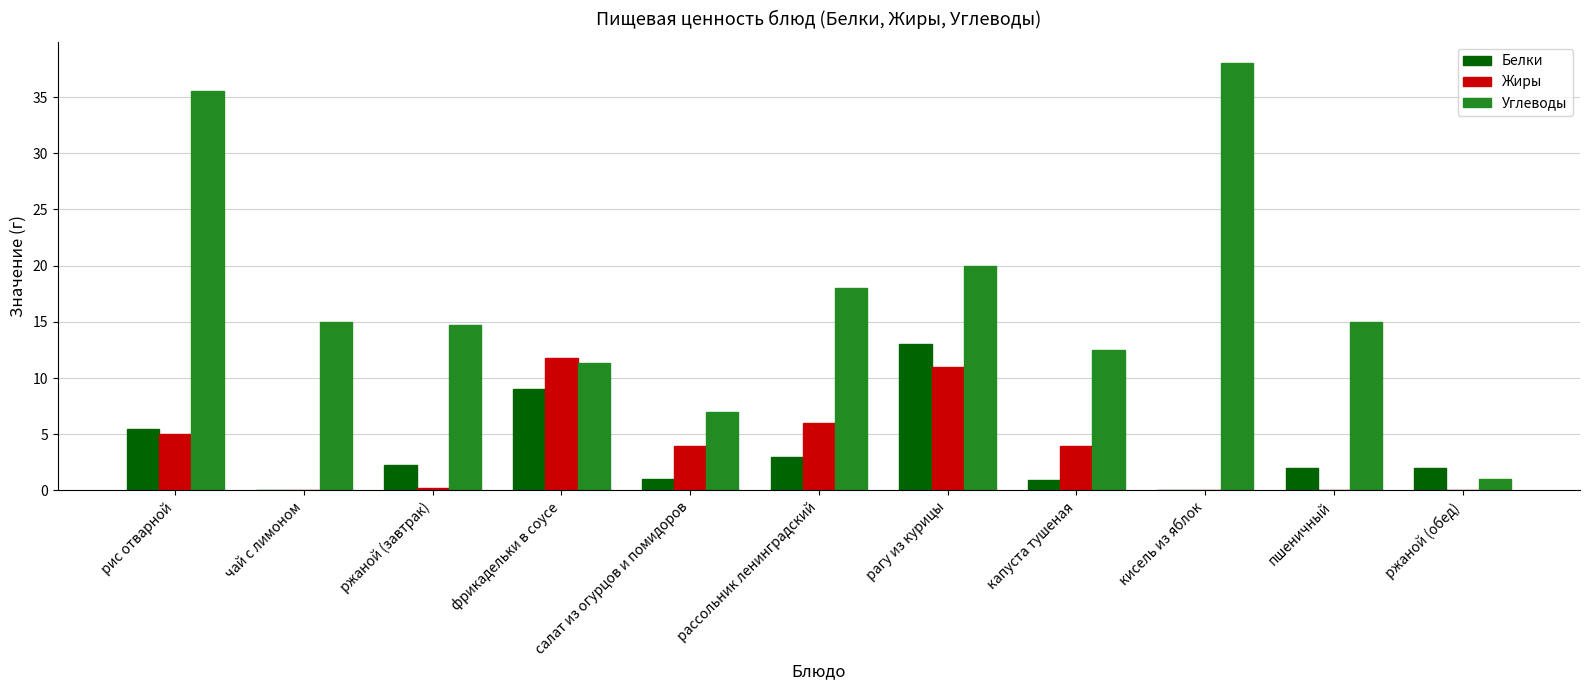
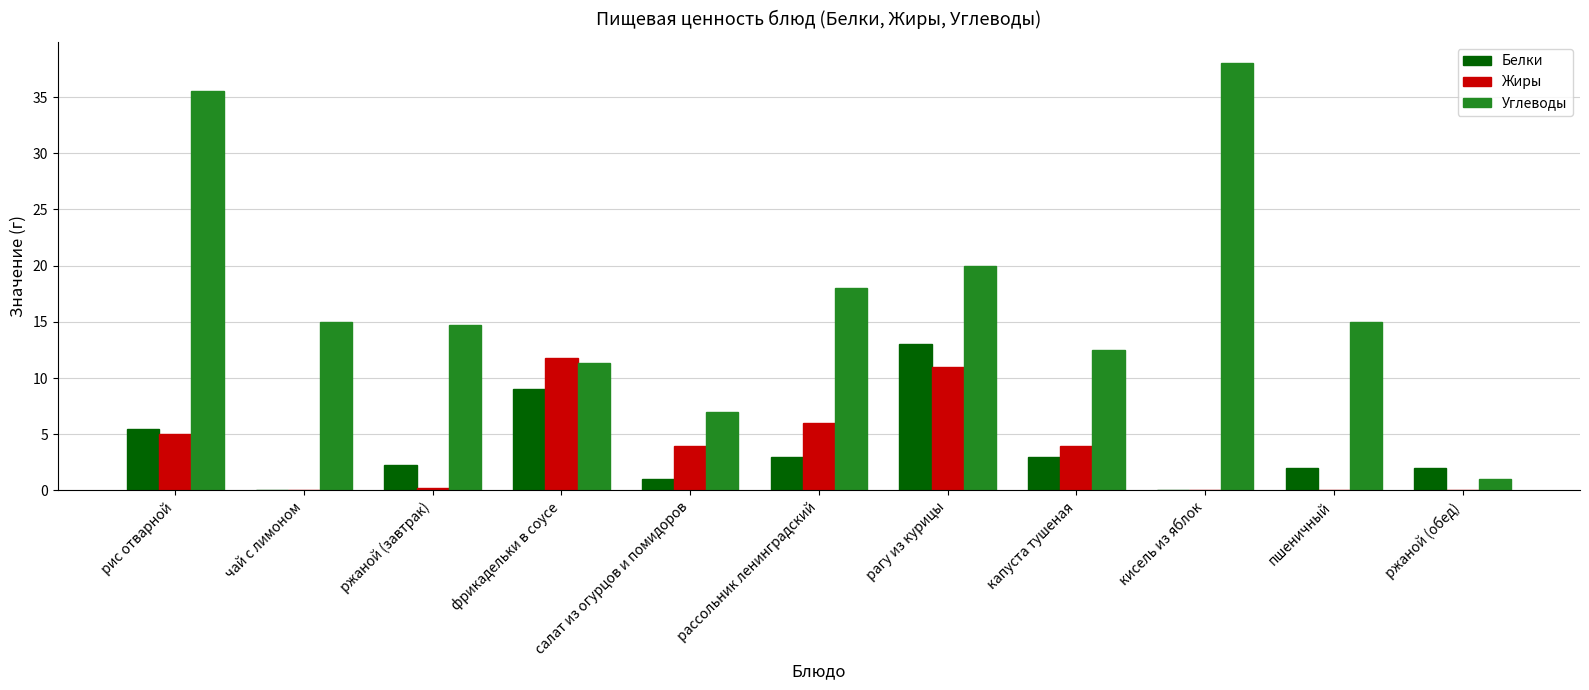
Белки, капуста тушеная: 0.9 -> 3.0
